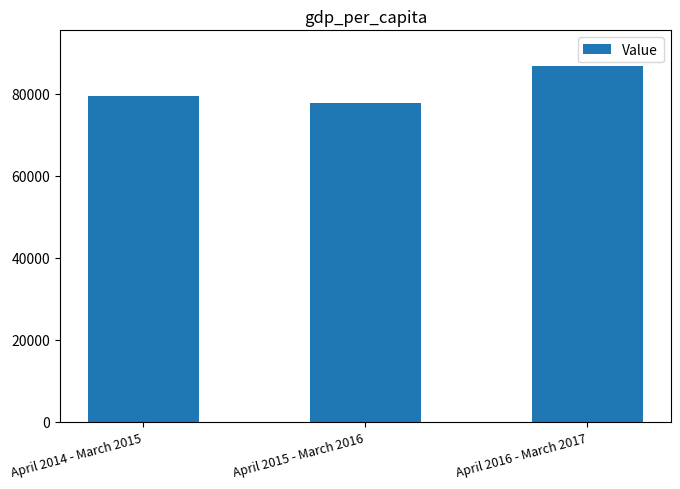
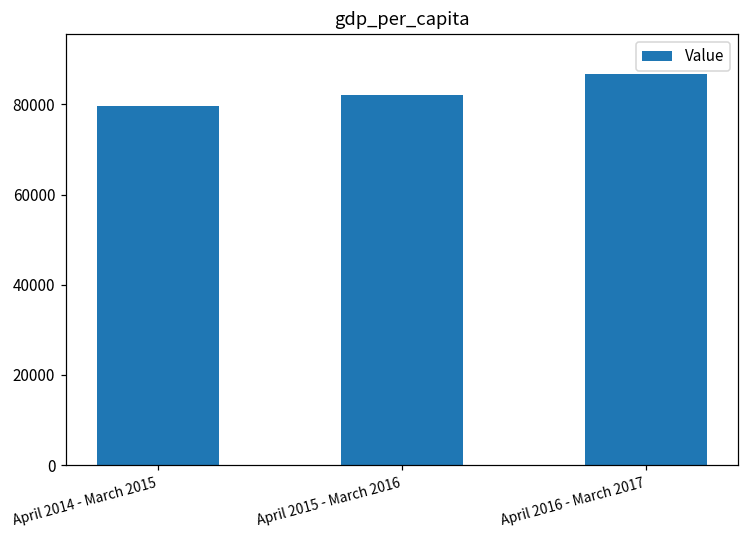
April 2015 - March 2016: 78000 -> 82000
